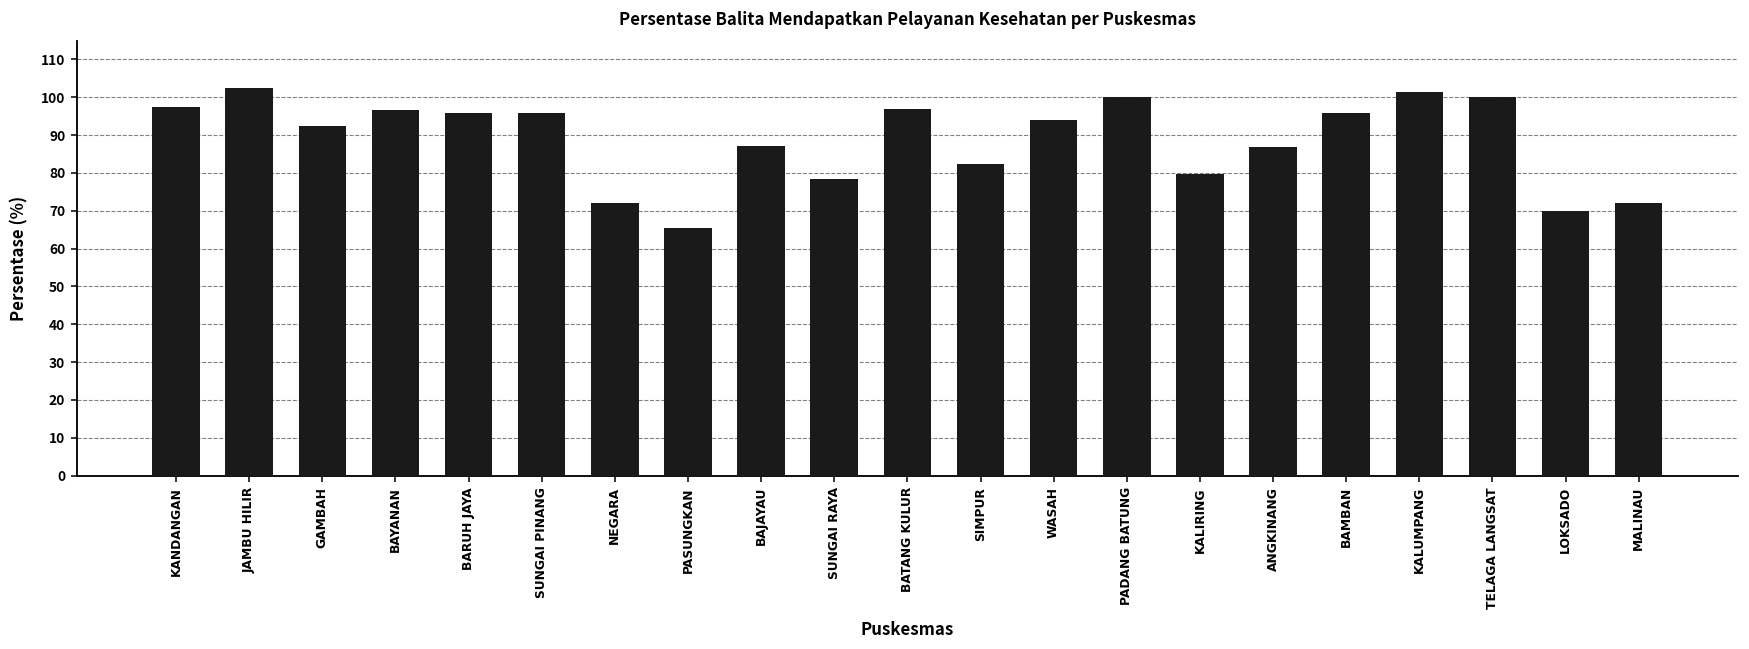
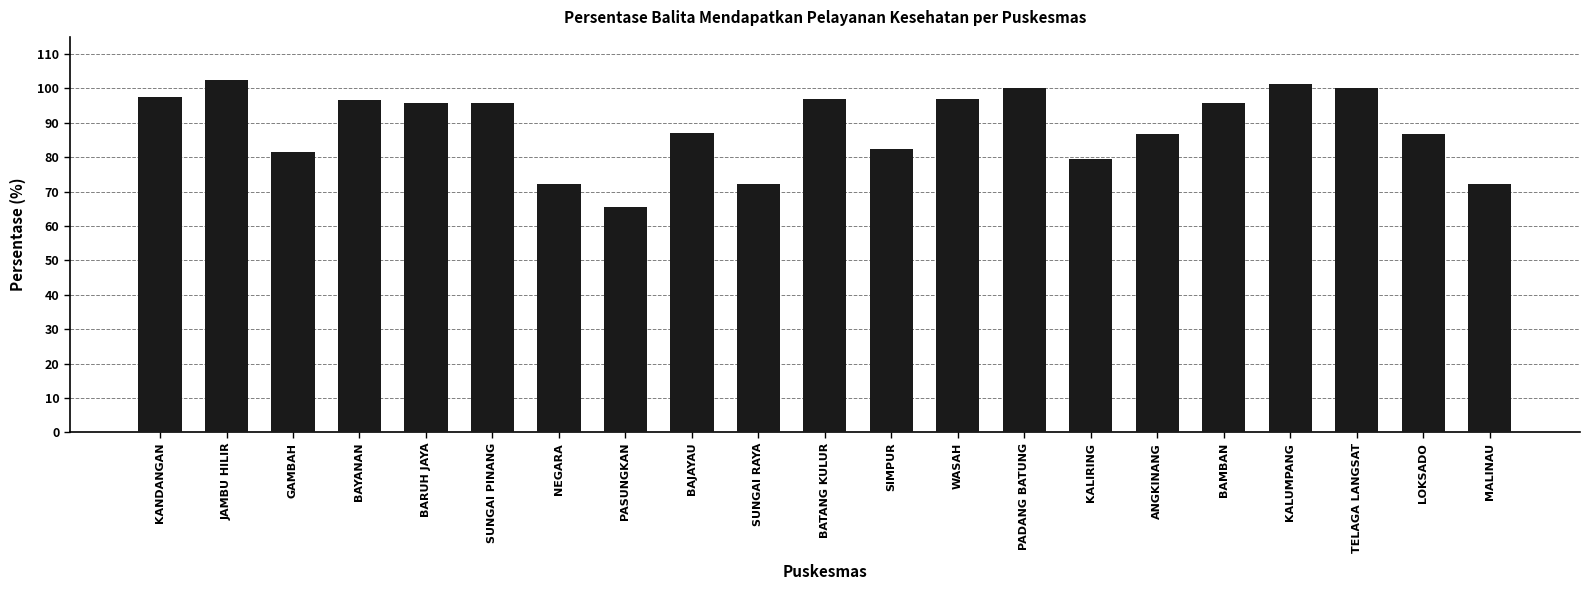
GAMBAH: 93 -> 82
SUNGAI RAYA: 79 -> 72
WASAH: 94 -> 97
LOKSADO: 70 -> 87
